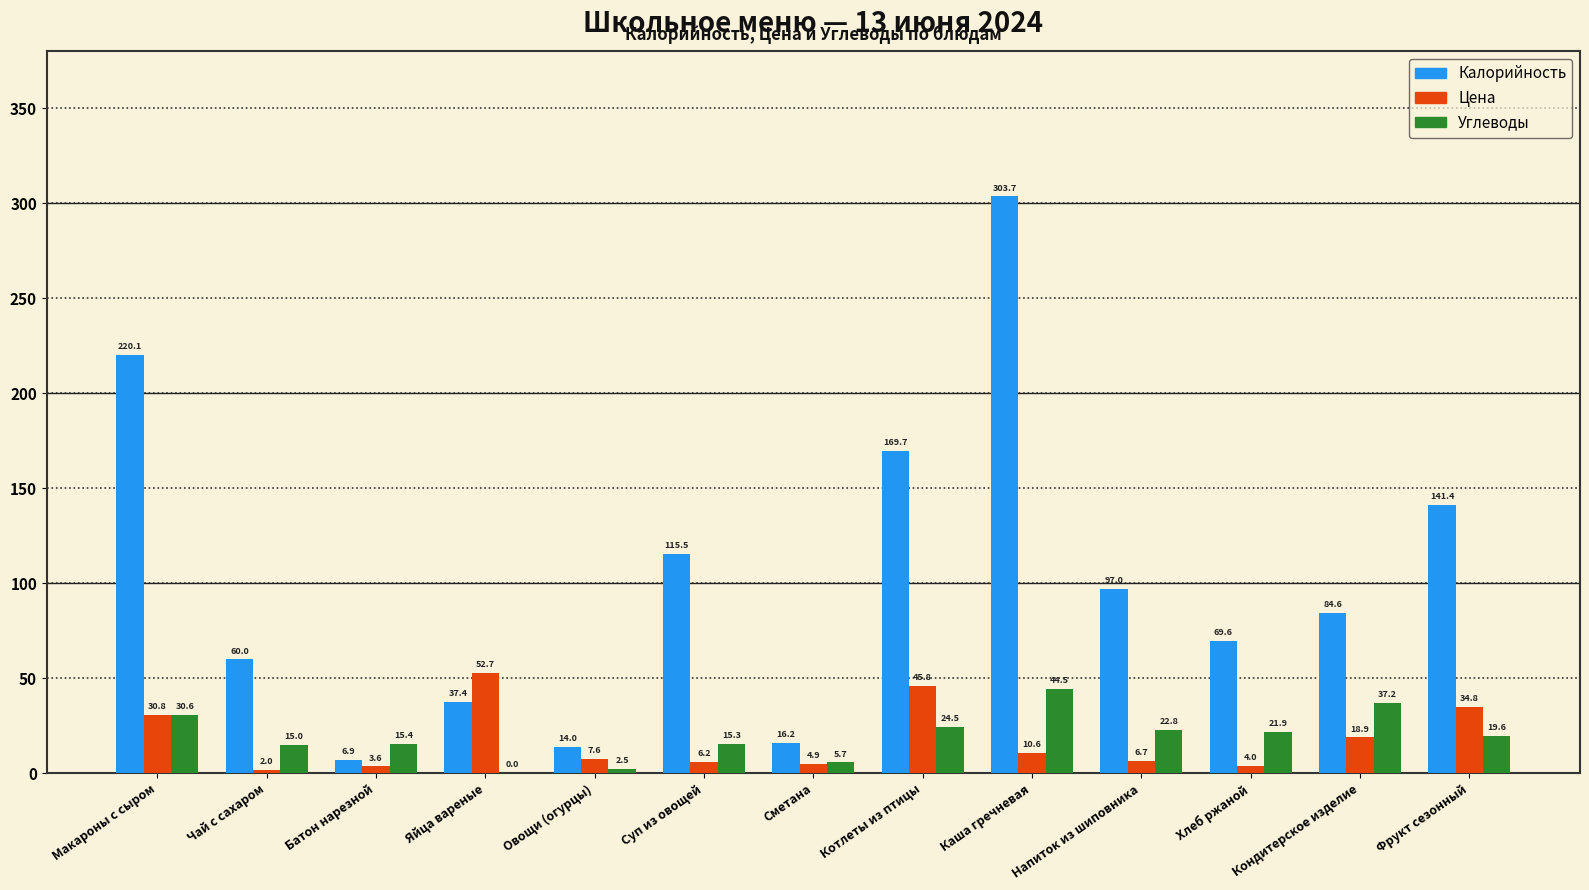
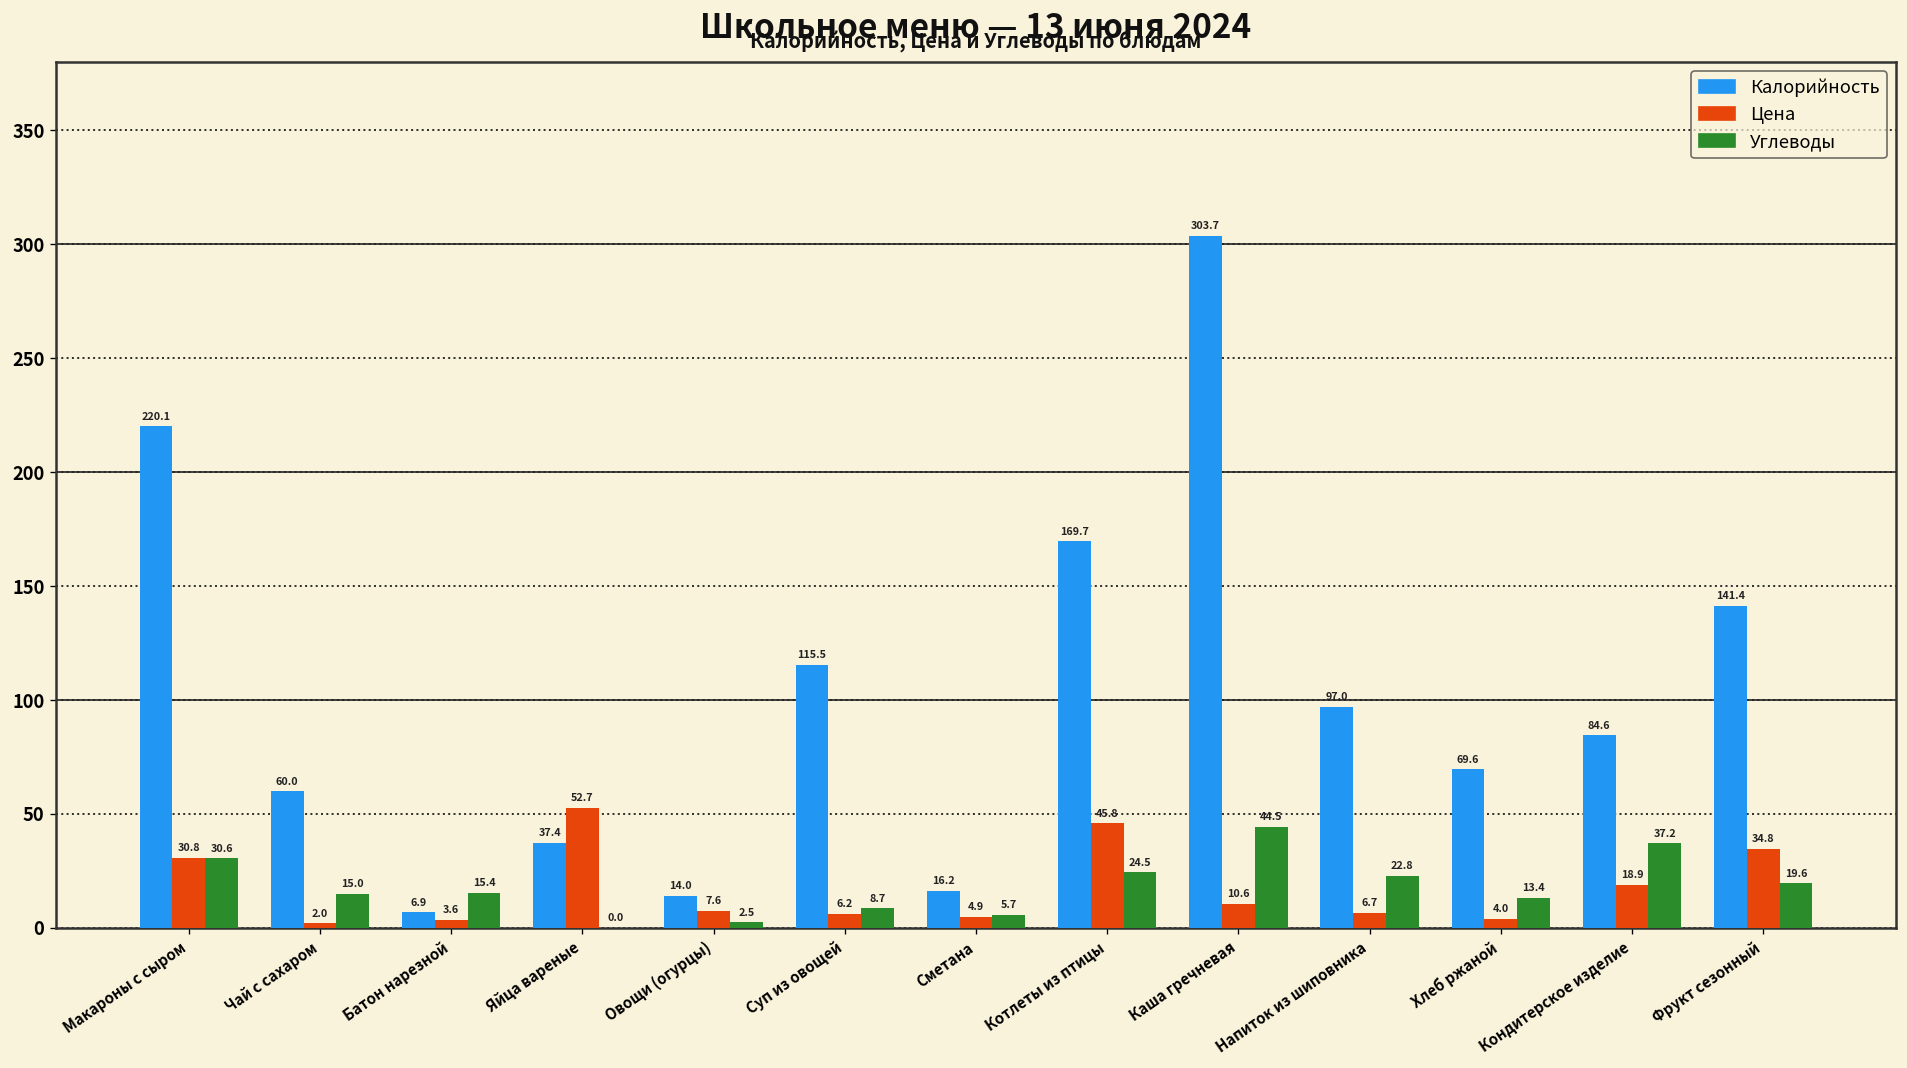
Углеводы, Суп из овощей: 15.3 -> 8.7
Углеводы, Хлеб ржаной: 21.9 -> 13.4
